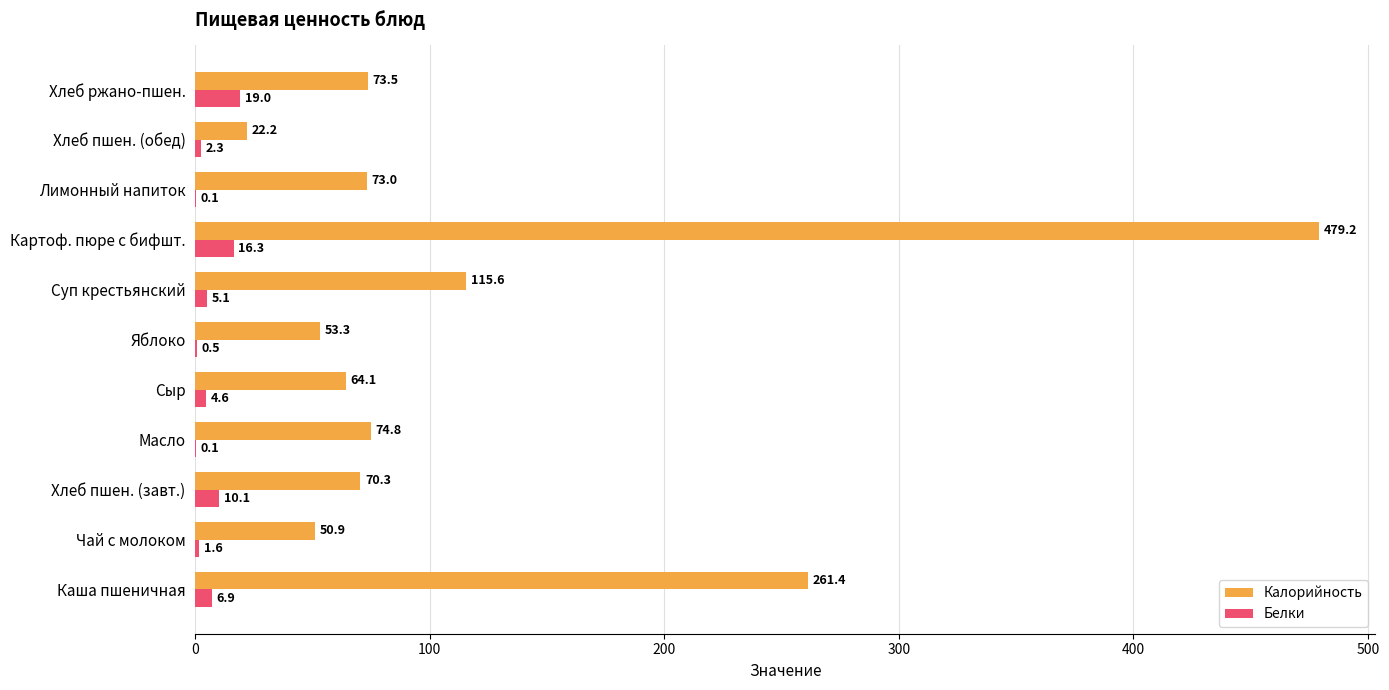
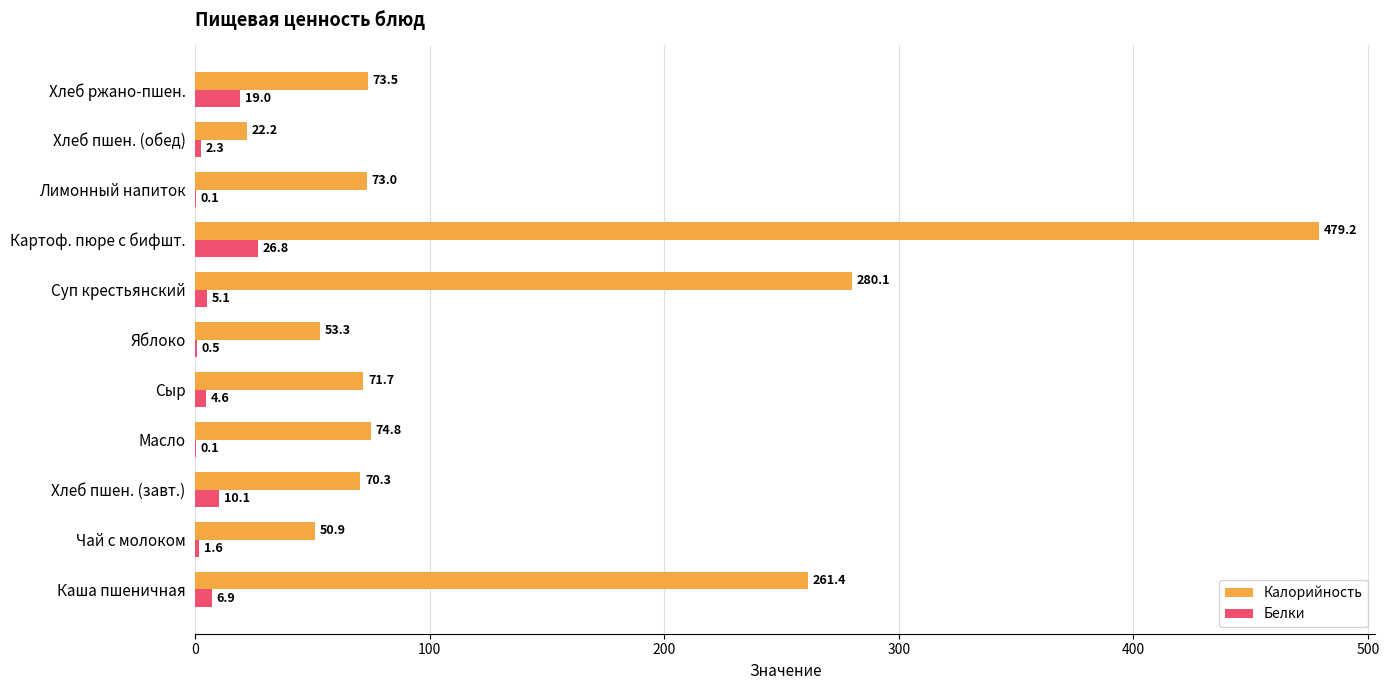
Белки, Картоф. пюре с бифшт.: 16.3 -> 26.8
Калорийность, Суп крестьянский: 115.6 -> 280.1
Калорийность, Сыр: 64.1 -> 71.7
